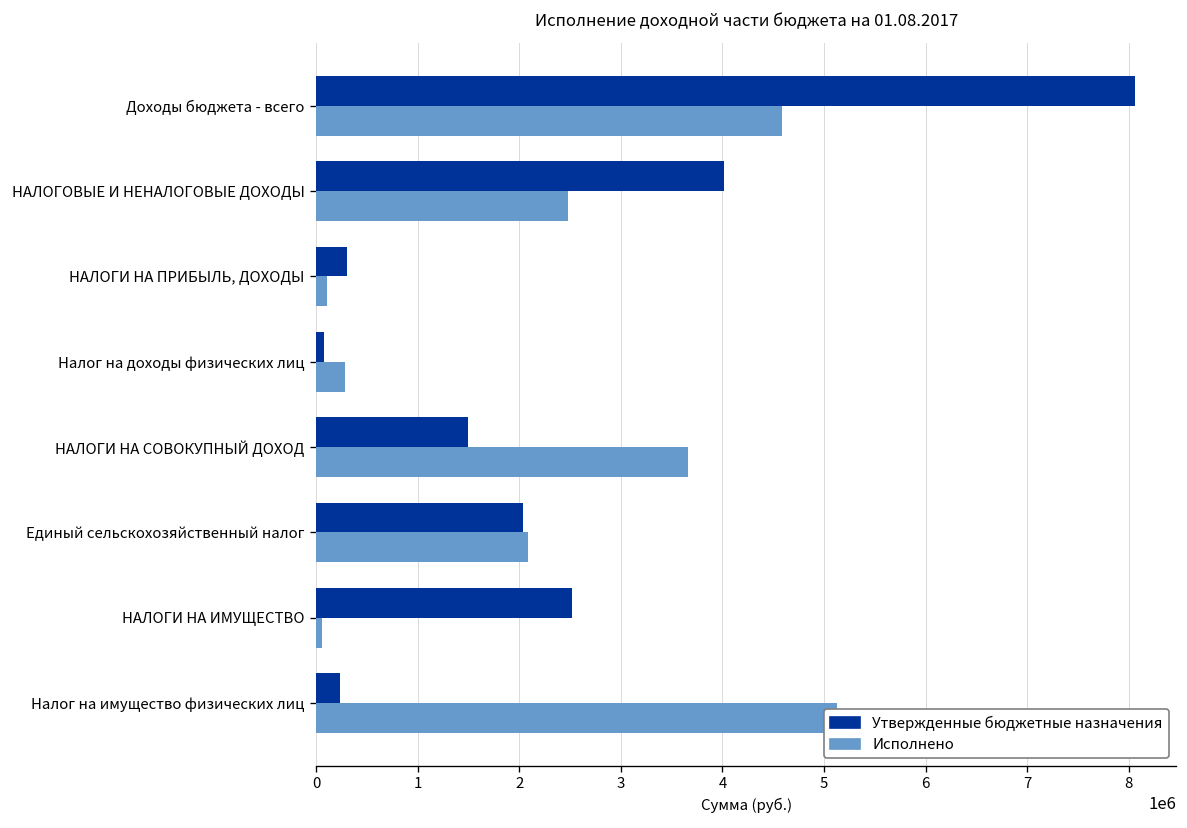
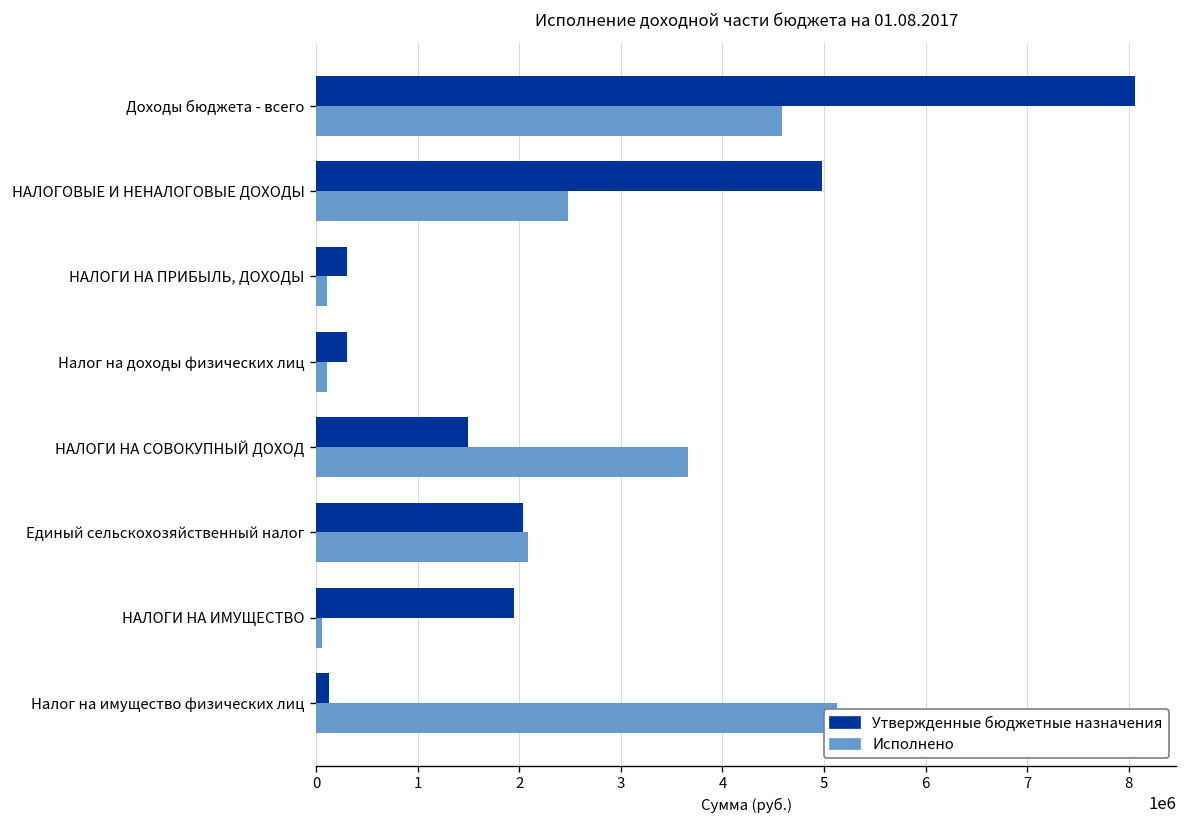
Утвержденные бюджетные назначения, НАЛОГОВЫЕ И НЕНАЛОГОВЫЕ ДОХОДЫ: 4000000 -> 5000000
Утвержденные бюджетные назначения, Налог на доходы физических лиц: 100000 -> 300000
Исполнено, Налог на доходы физических лиц: 300000 -> 100000
Утвержденные бюджетные назначения, НАЛОГИ НА ИМУЩЕСТВО: 2500000 -> 1900000
Утвержденные бюджетные назначения, Налог на имущество физических лиц: 200000 -> 100000
